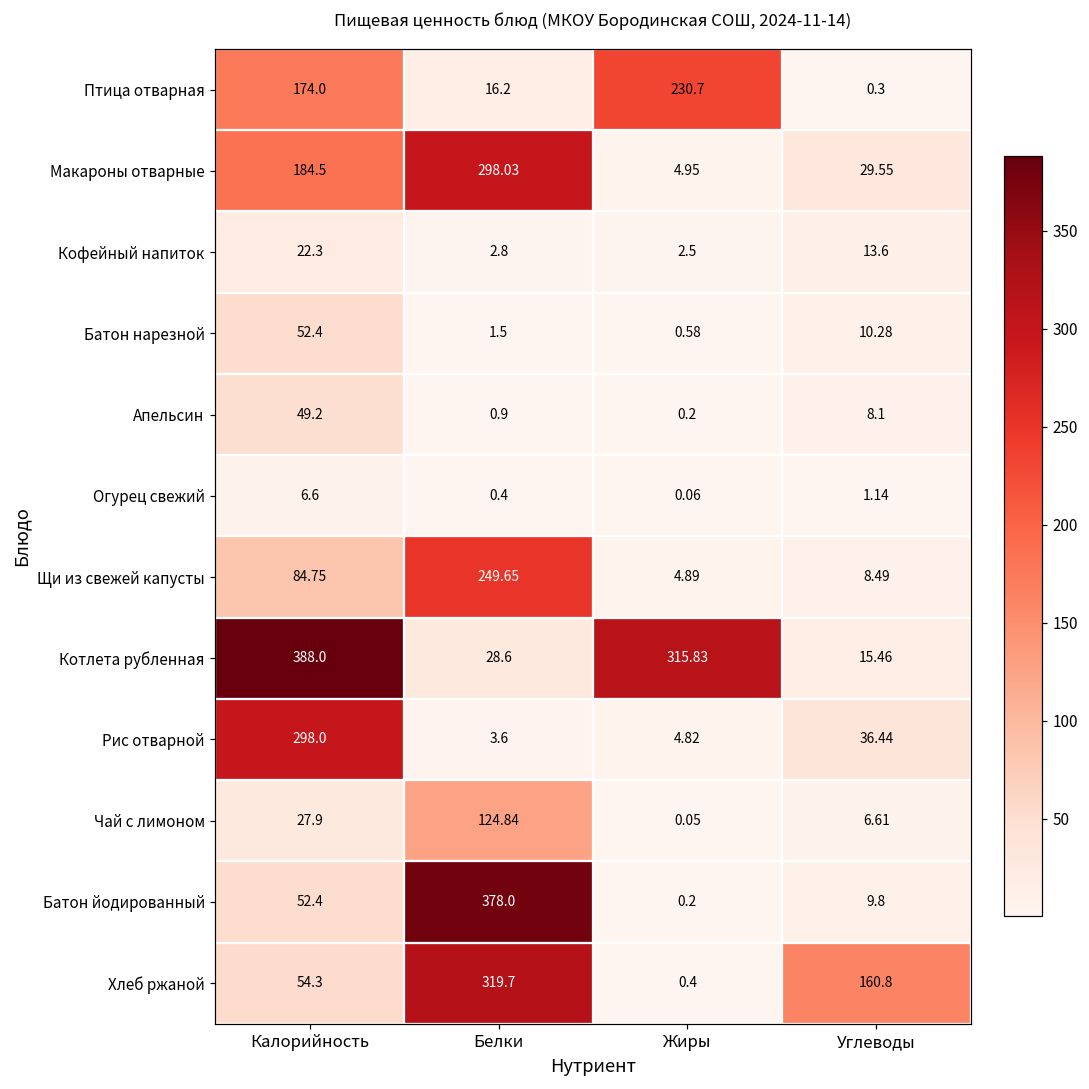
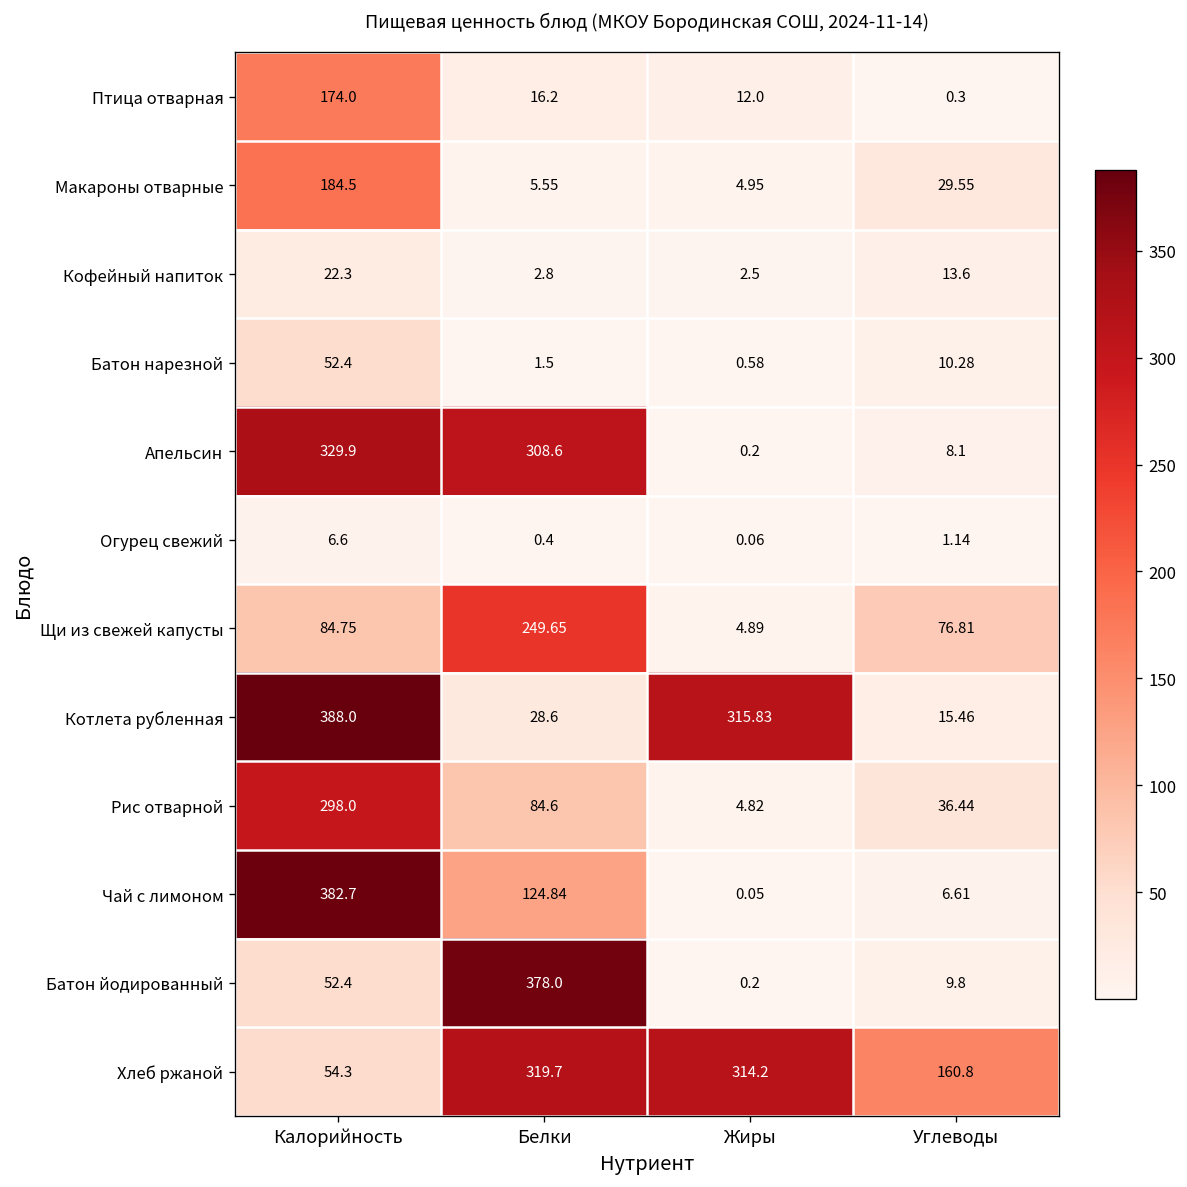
Птица отварная, Жиры: 230.7 -> 12.0
Макароны отварные, Белки: 298.03 -> 5.55
Апельсин, Калорийность: 49.2 -> 329.9
Апельсин, Белки: 0.9 -> 308.6
Щи из свежей капусты, Углеводы: 8.49 -> 76.81
Рис отварной, Белки: 3.6 -> 84.6
Чай с лимоном, Калорийность: 27.9 -> 382.7
Хлеб ржаной, Жиры: 0.4 -> 314.2
